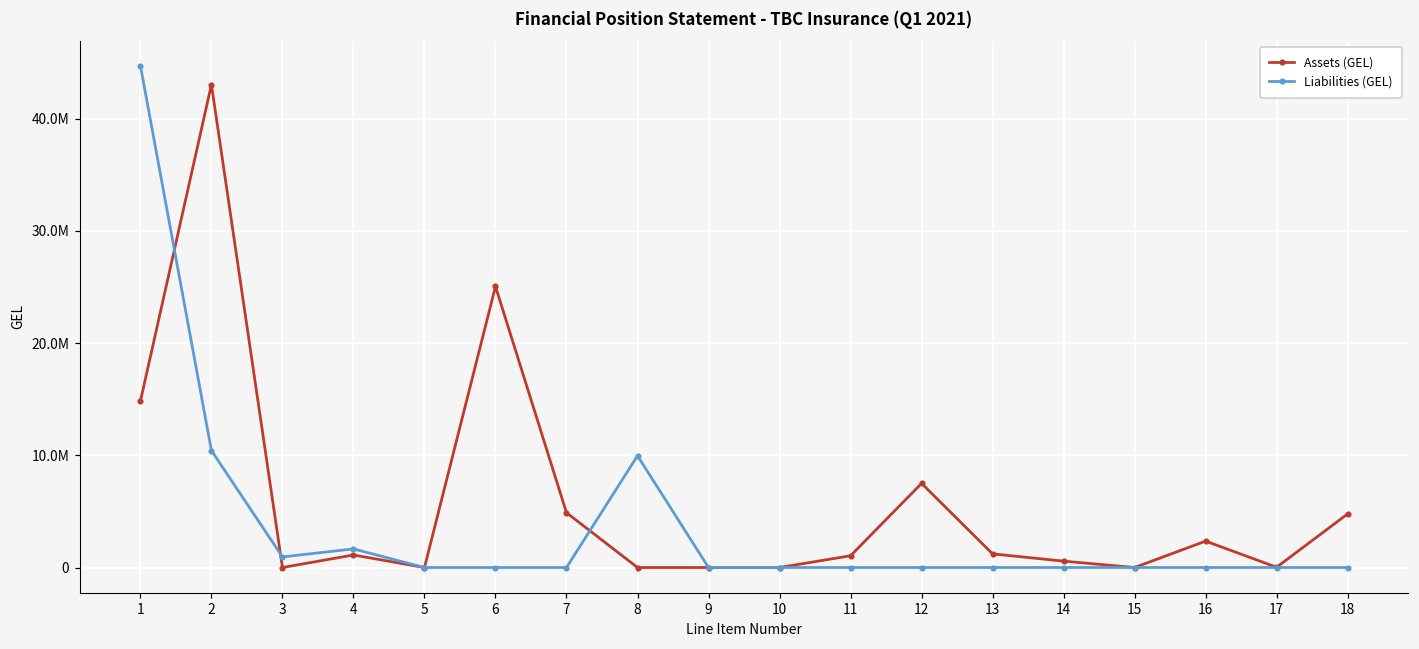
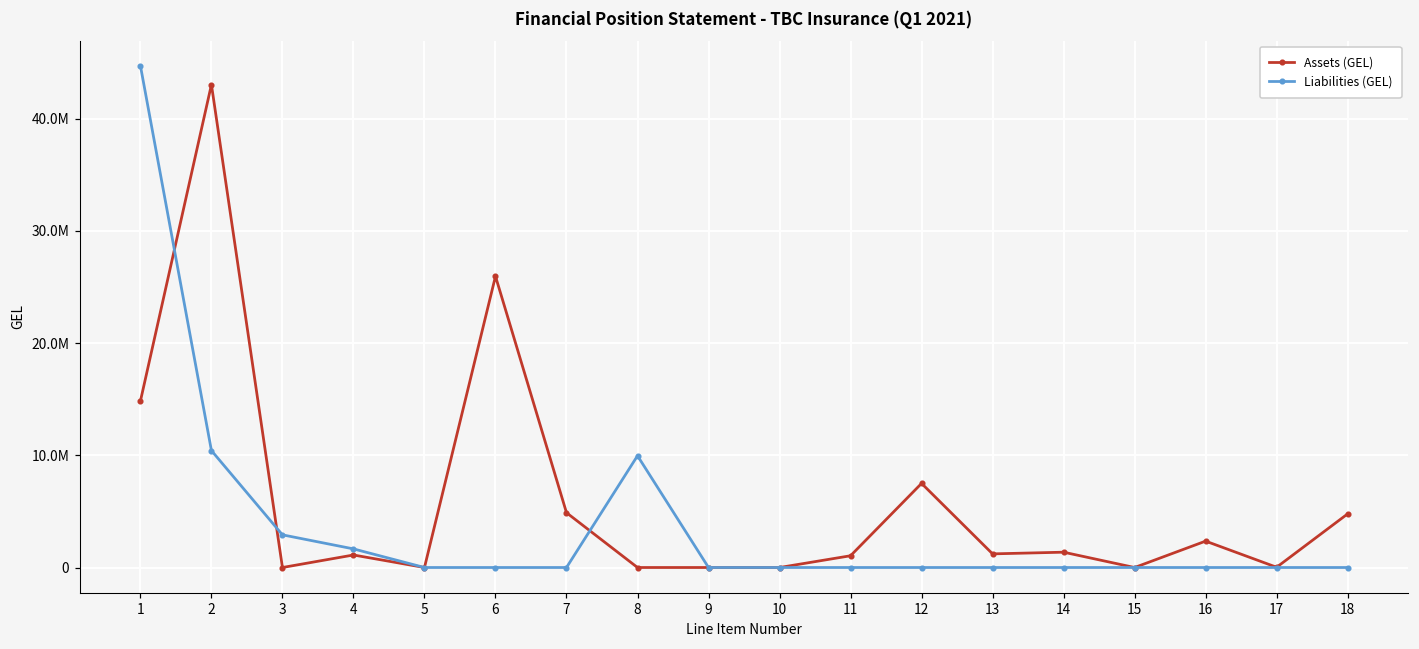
Liabilities (GEL), 3: 900000 -> 2900000
Assets (GEL), 6: 25100000 -> 26000000
Assets (GEL), 14: 600000 -> 1400000
